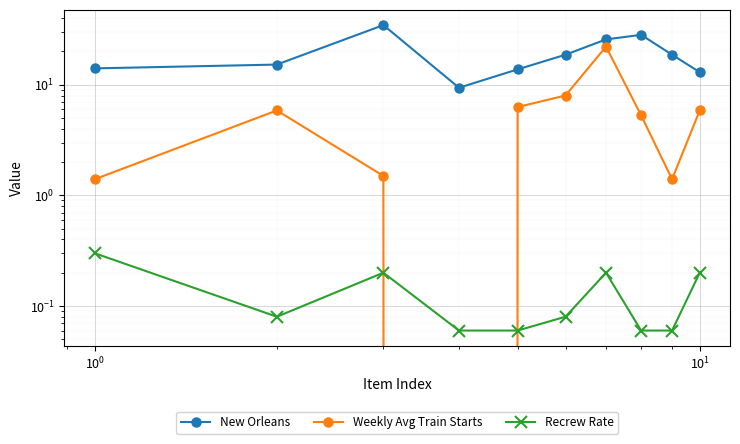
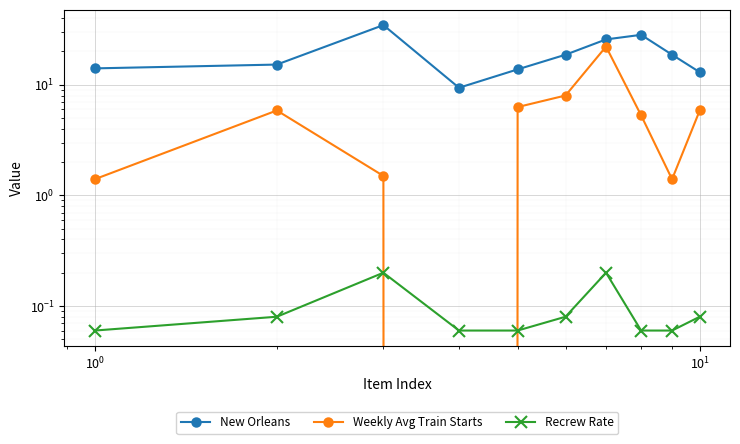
Recrew Rate, 10^0: 0.30 -> 0.06
Recrew Rate, 10^1: 0.20 -> 0.08
